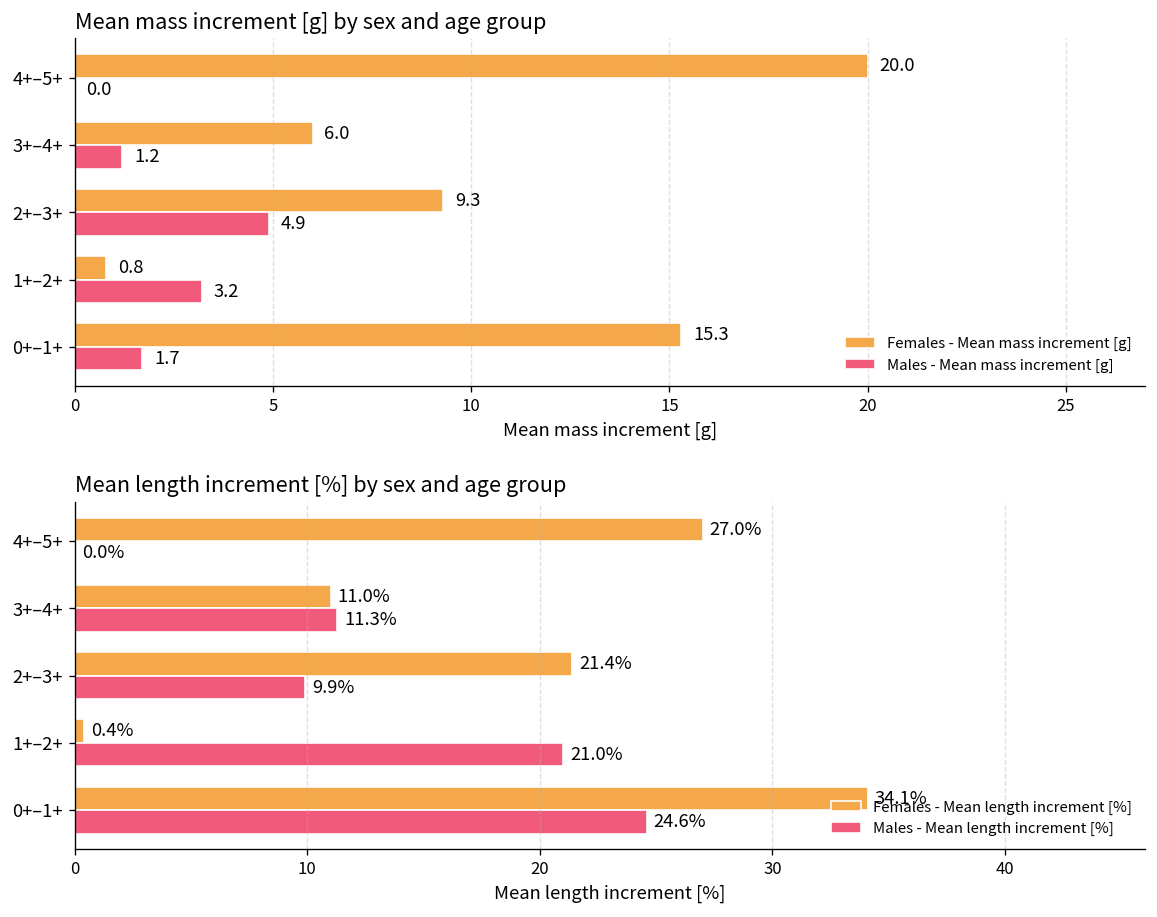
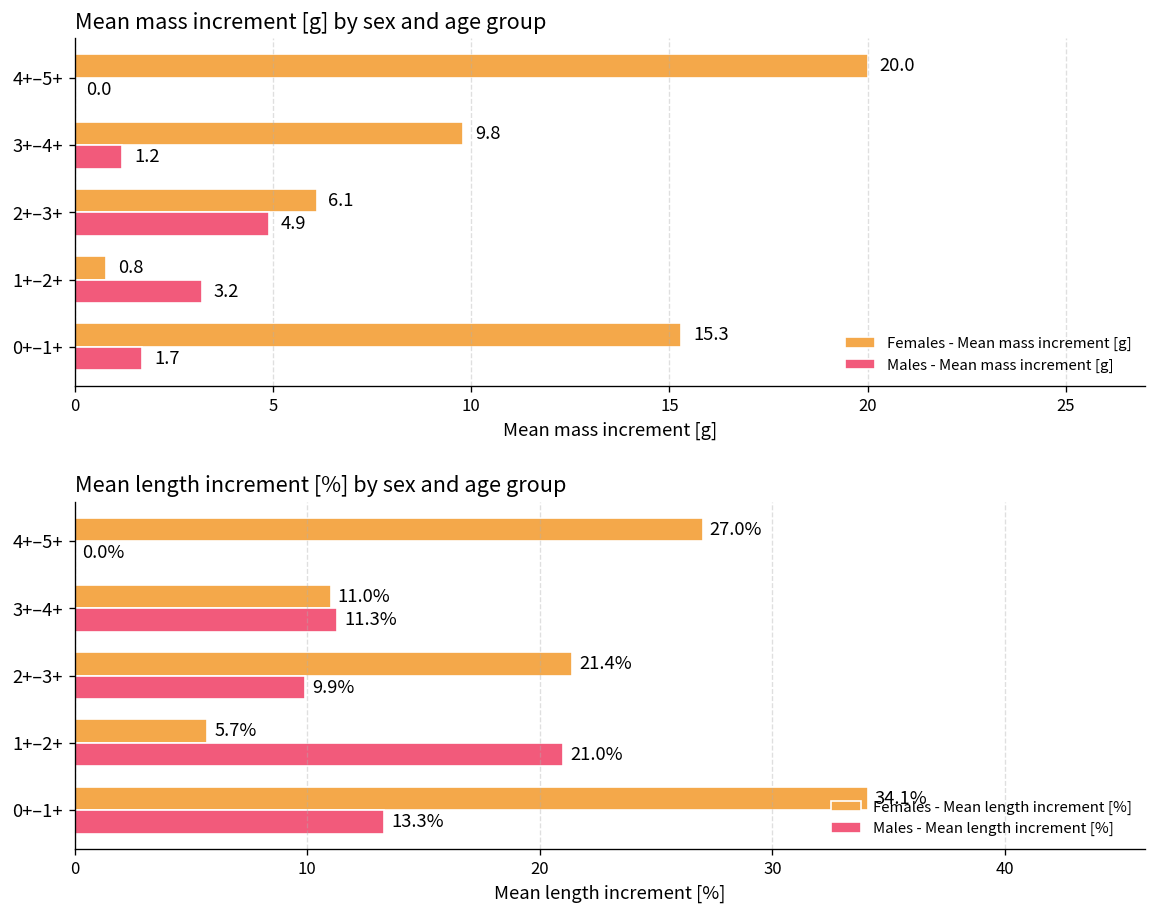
Mean mass increment [g] by sex and age group, Females - Mean mass increment [g], 3+–4+: 6.0 -> 9.8
Mean mass increment [g] by sex and age group, Females - Mean mass increment [g], 2+–3+: 9.3 -> 6.1
Mean length increment [%] by sex and age group, Females - Mean length increment [%], 1+–2+: 0.4% -> 5.7%
Mean length increment [%] by sex and age group, Males - Mean length increment [%], 0+–1+: 24.6% -> 13.3%
